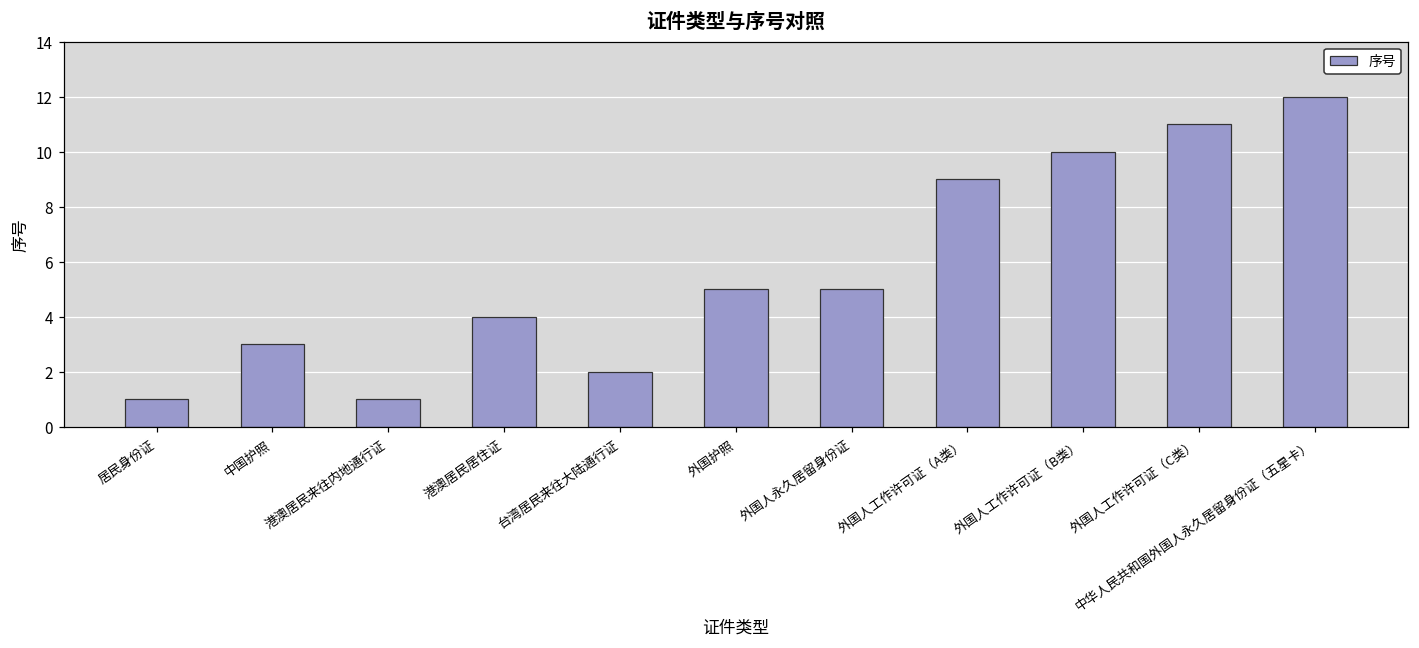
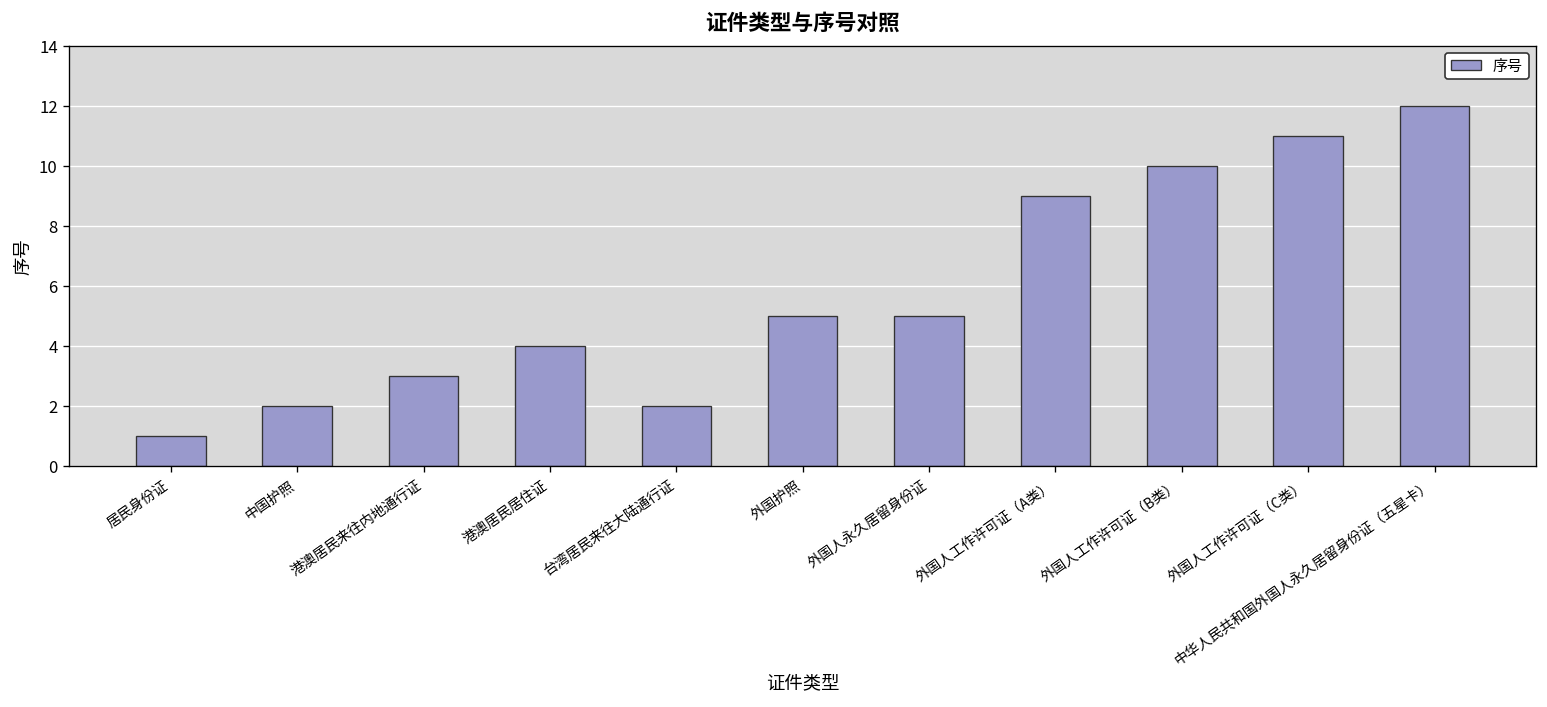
中国护照: 3 -> 2
港澳居民来往内地通行证: 1 -> 3
